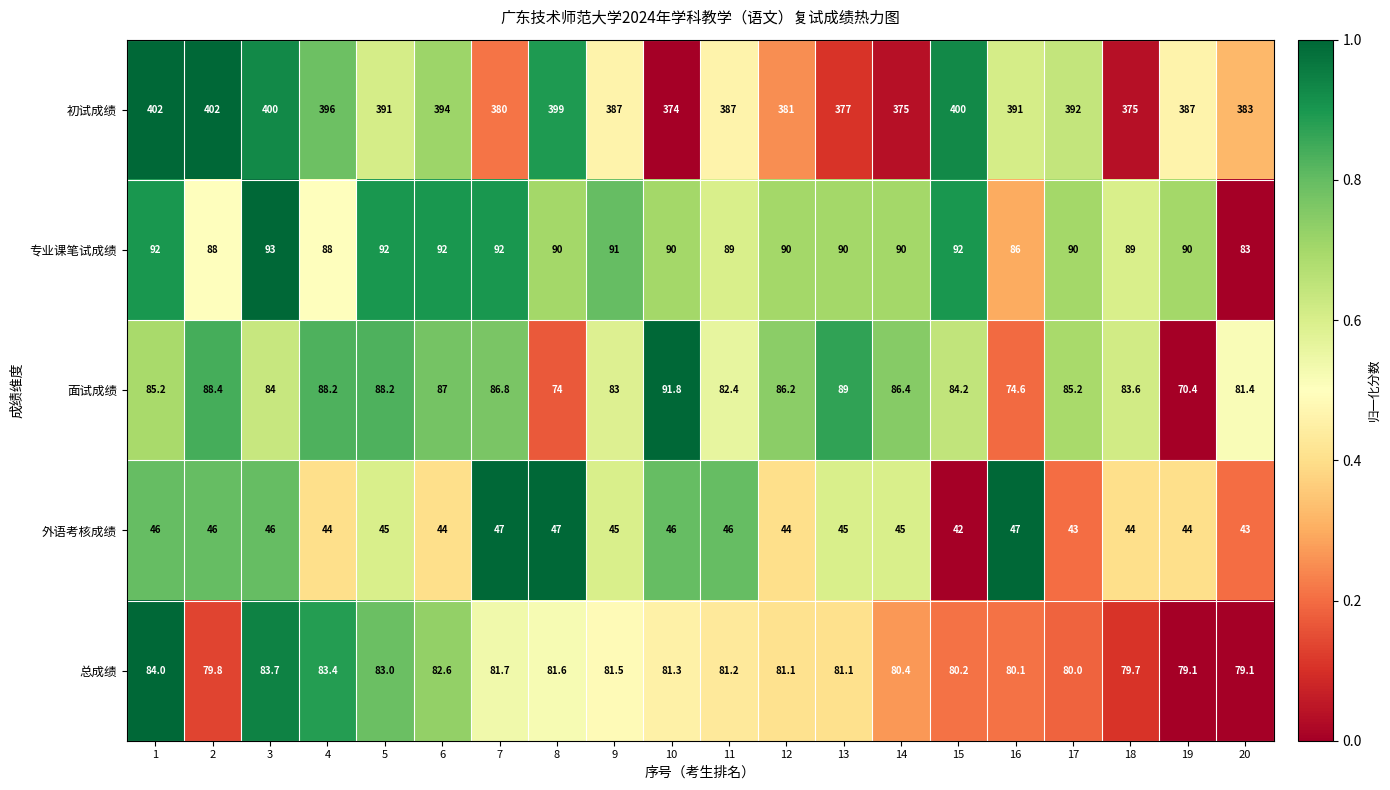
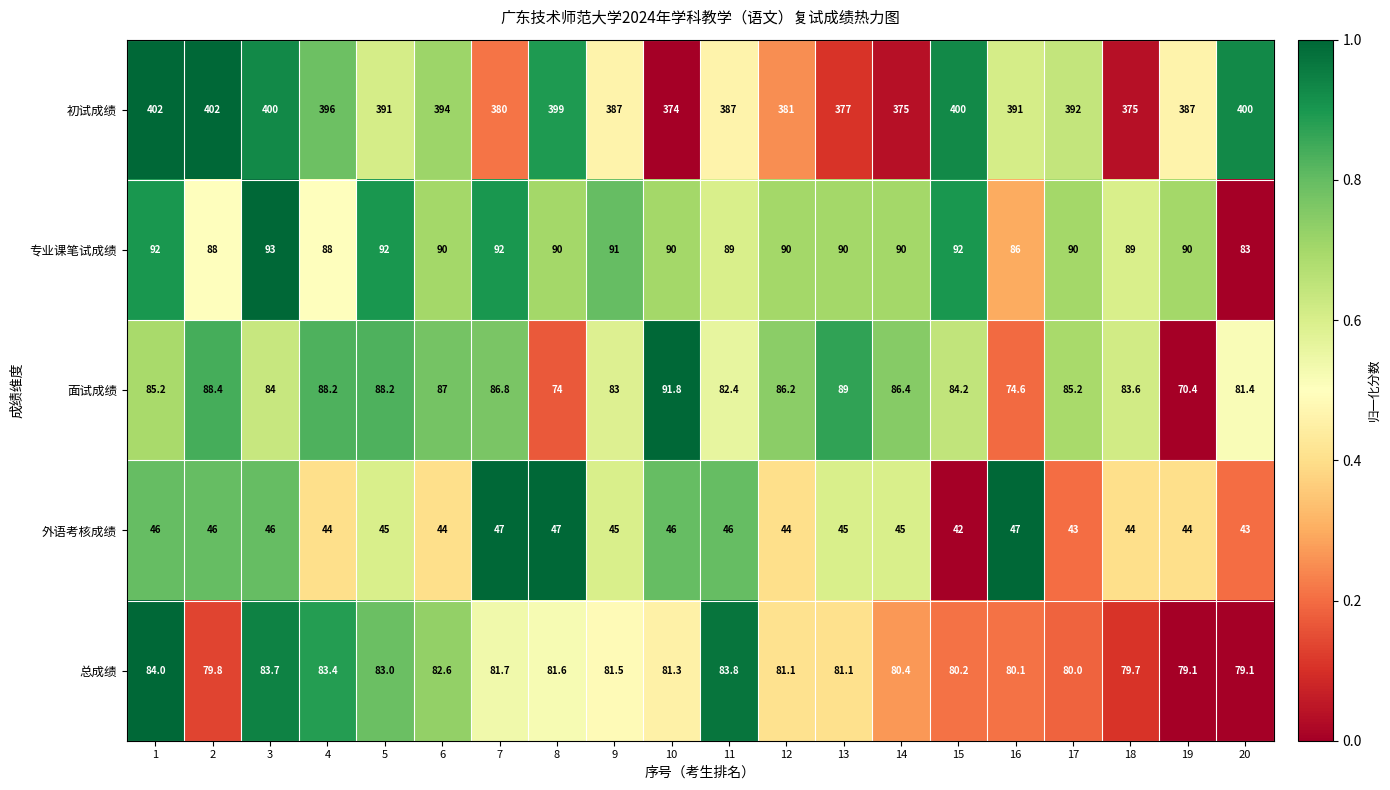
初试成绩, 20: 383 -> 400
专业课笔试成绩, 6: 92 -> 90
总成绩, 11: 81.2 -> 83.8
